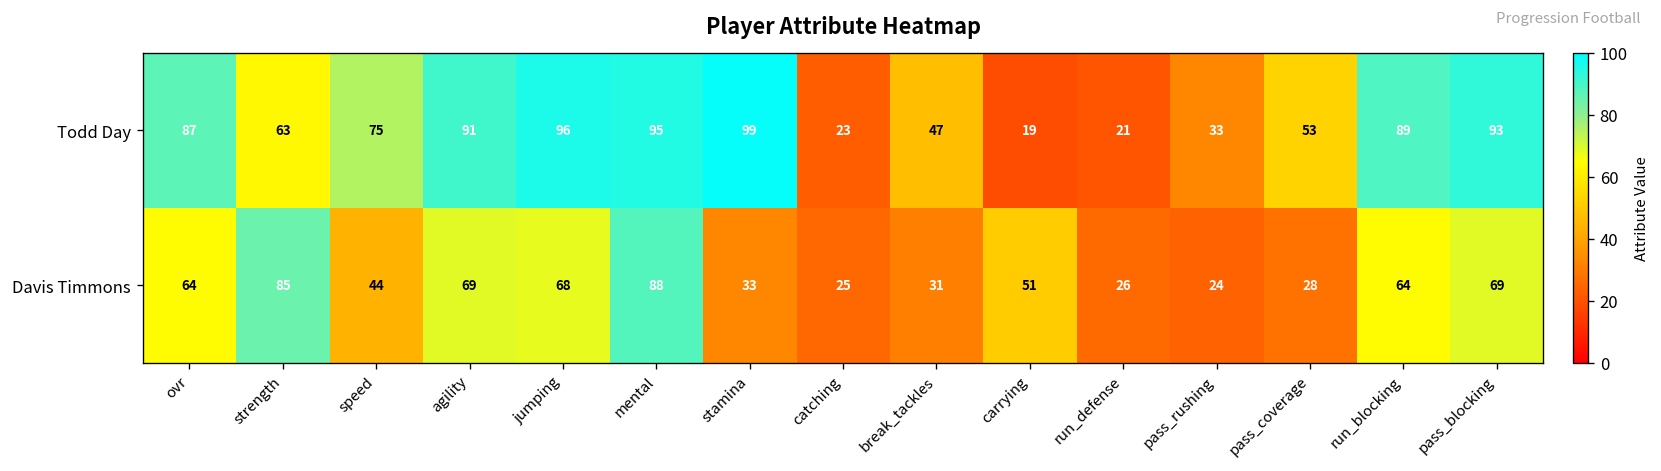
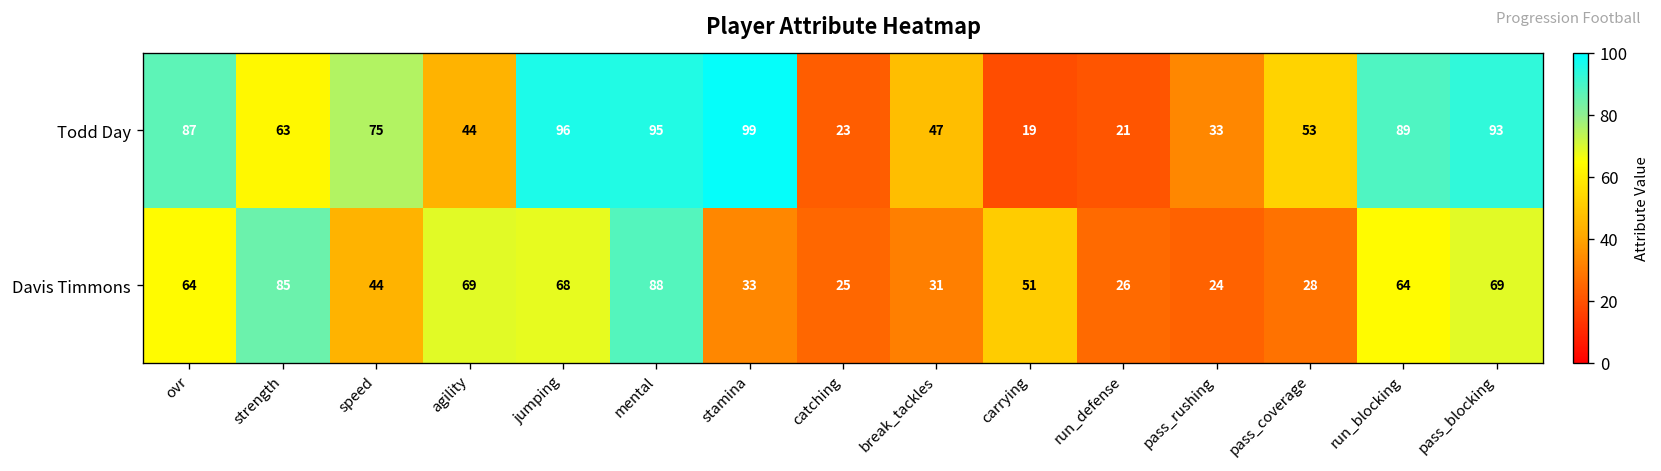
Todd Day, agility: 91 -> 44
